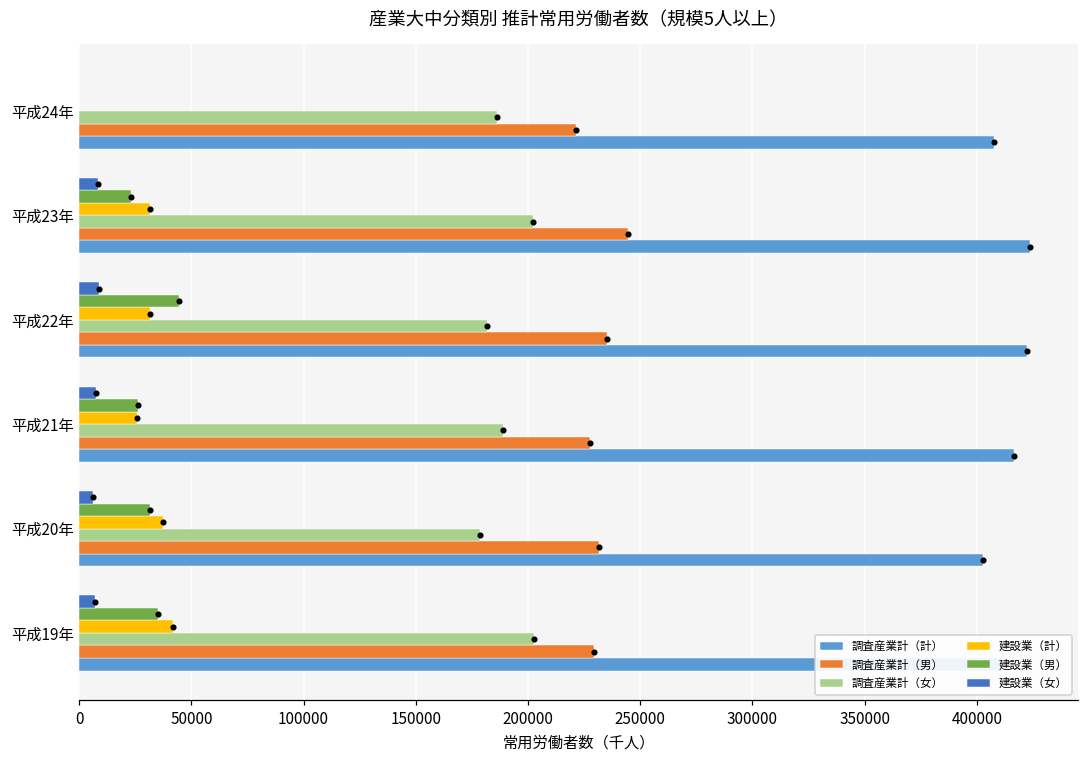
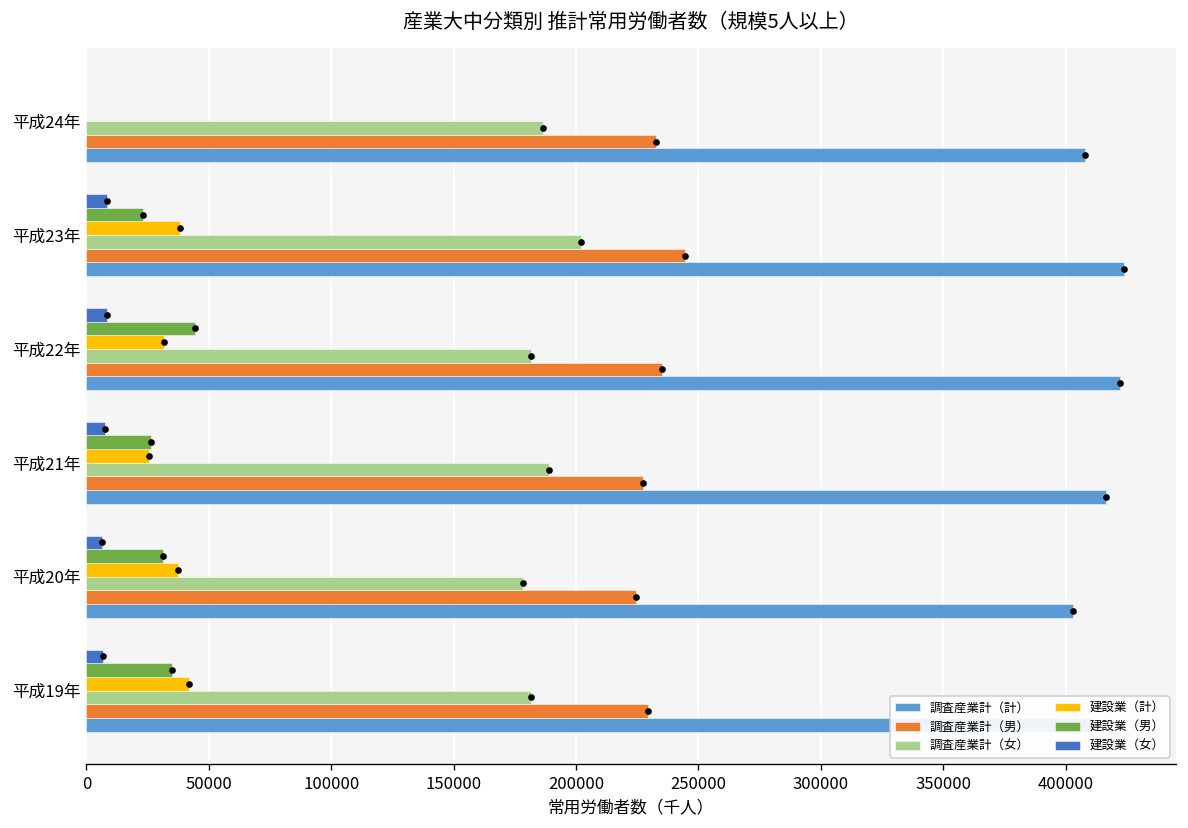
調査産業計（男）, 平成24年: 221000 -> 233000
建設業（計）, 平成23年: 32000 -> 38000
調査産業計（男）, 平成20年: 232000 -> 224000
調査産業計（女）, 平成19年: 203000 -> 181000
